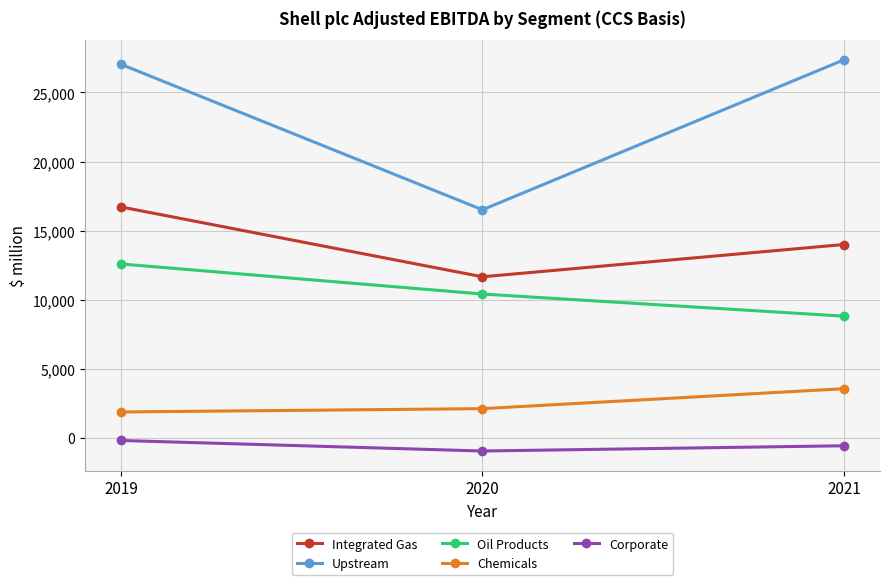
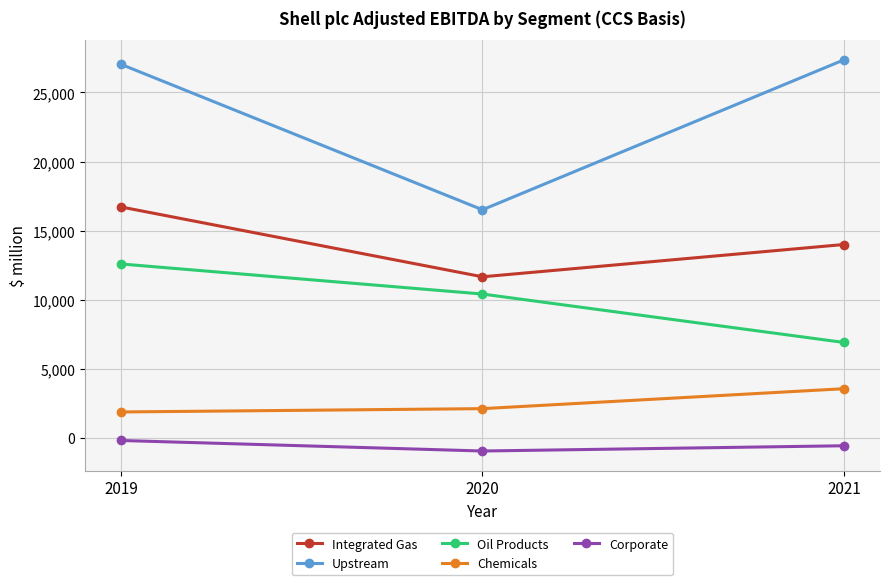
Oil Products, 2021: 8,800 -> 6,900
